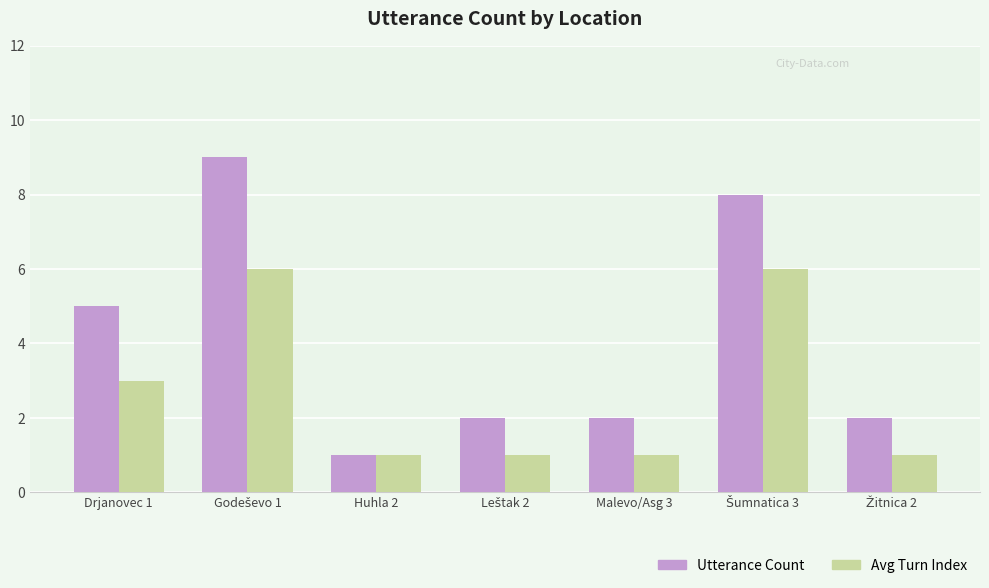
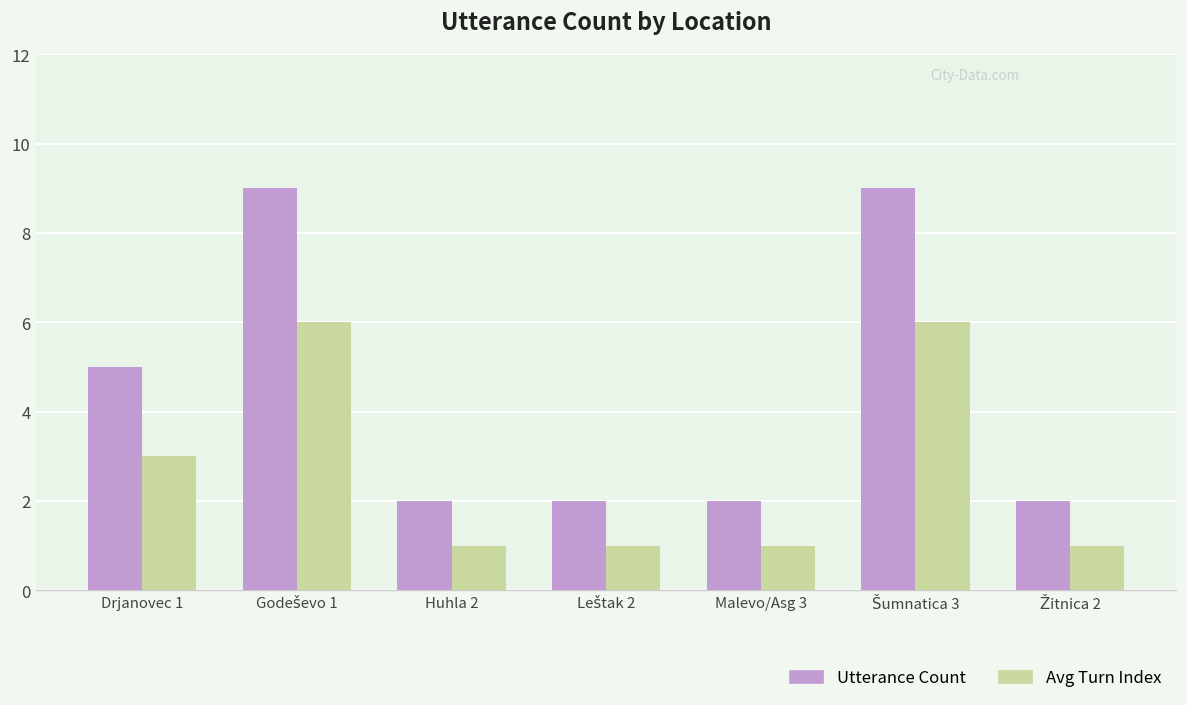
Utterance Count, Huhla 2: 1 -> 2
Utterance Count, Šumnatica 3: 8 -> 9
